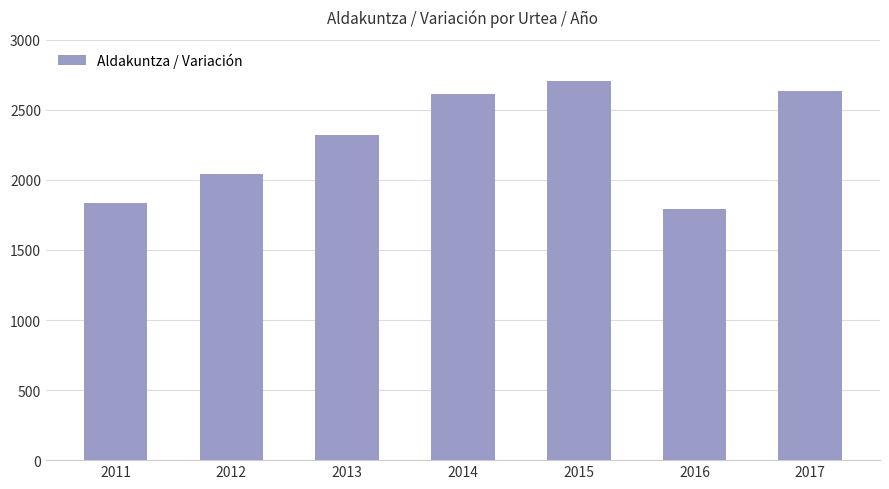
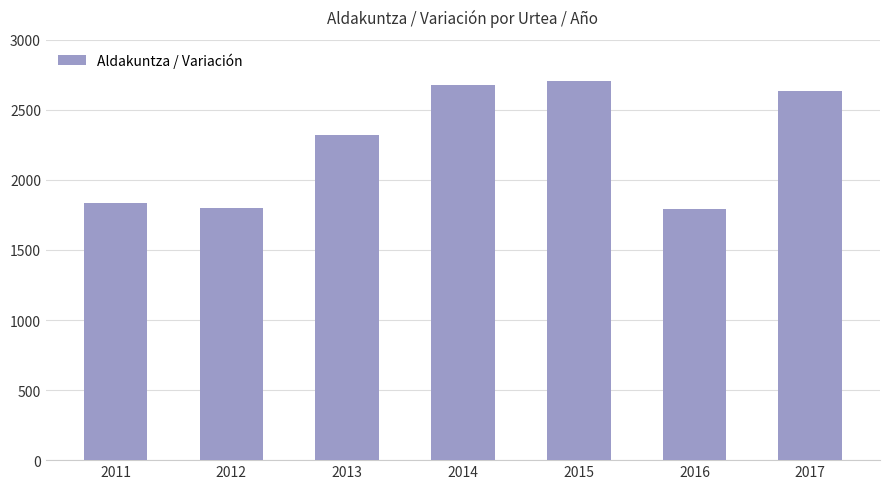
2012: 2040 -> 1800
2014: 2610 -> 2680
